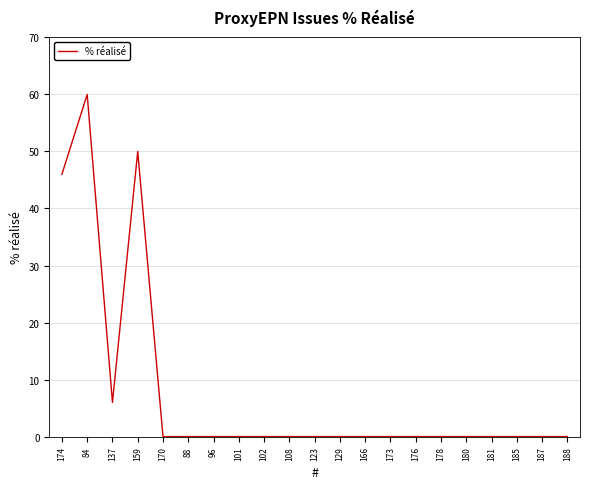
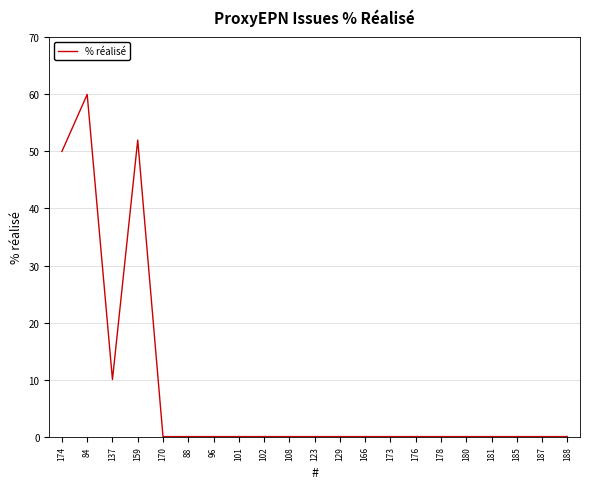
174: 46 -> 50
137: 6 -> 10
159: 50 -> 52
